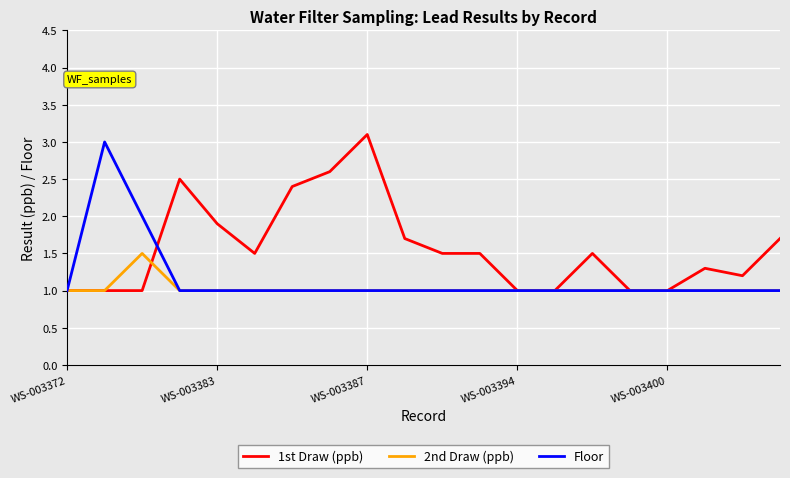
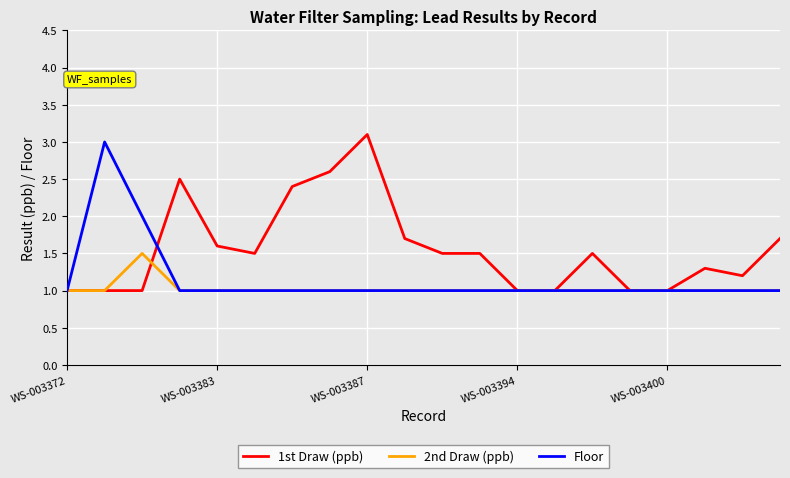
1st Draw (ppb), WS-003383: 1.9 -> 1.6
